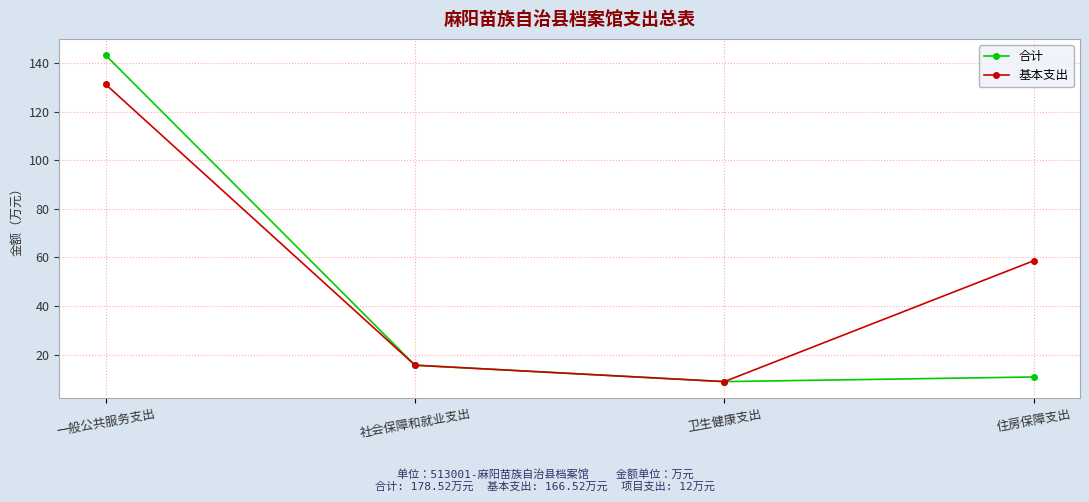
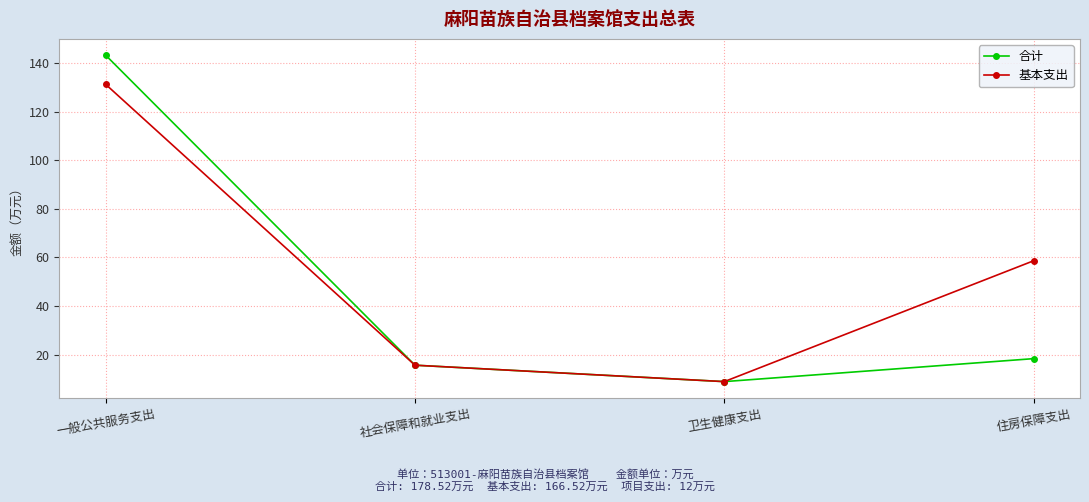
合计, 住房保障支出: 11 -> 18
